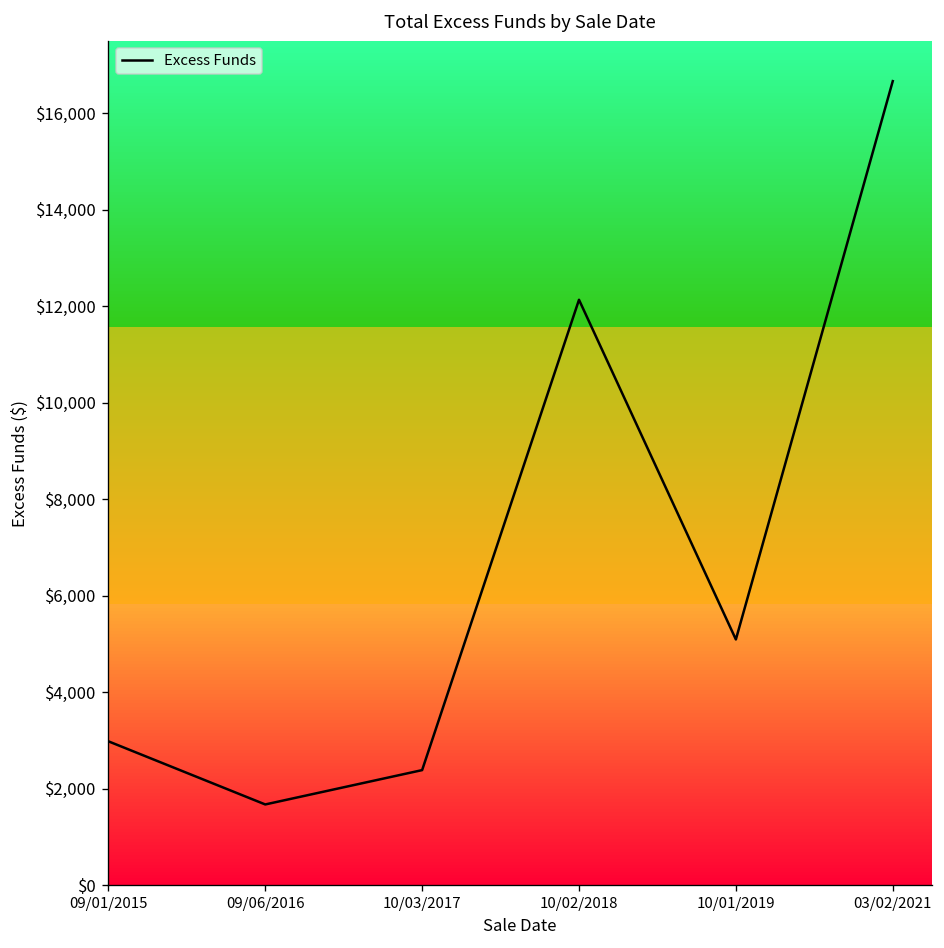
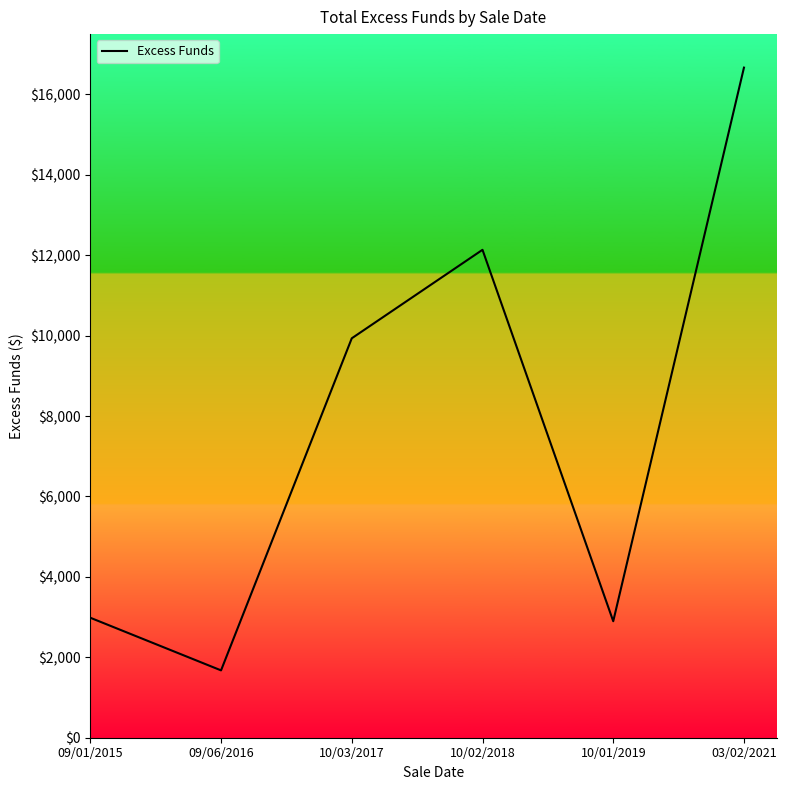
10/03/2017: $2,400 -> $9,900
10/01/2019: $5,100 -> $2,900
